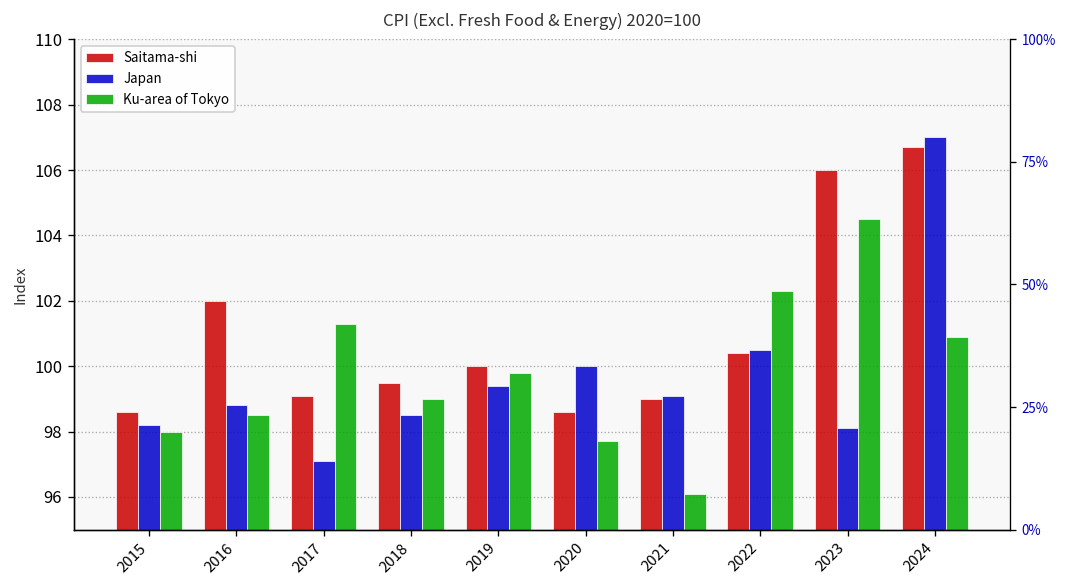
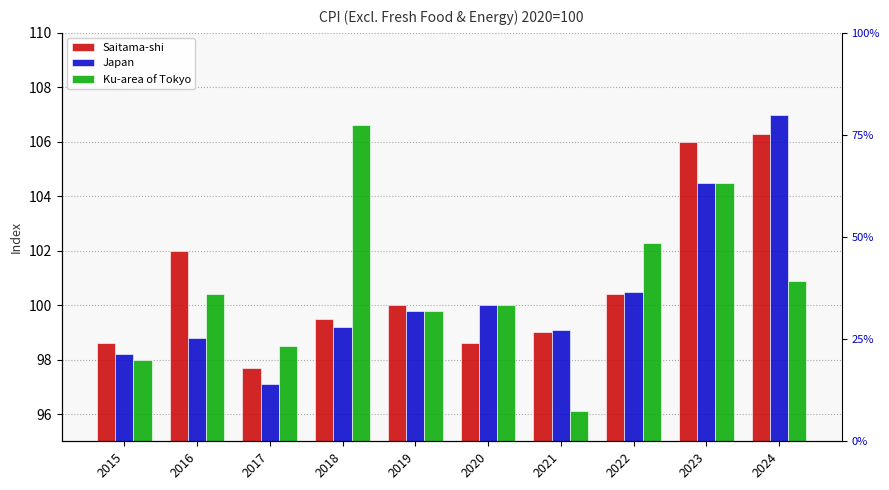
Ku-area of Tokyo, 2016: 98.5 -> 100.4
Saitama-shi, 2017: 99.1 -> 97.7
Ku-area of Tokyo, 2017: 101.3 -> 98.5
Japan, 2018: 98.5 -> 99.2
Ku-area of Tokyo, 2018: 99.0 -> 106.6
Japan, 2019: 99.4 -> 99.8
Ku-area of Tokyo, 2020: 97.7 -> 100.0
Japan, 2023: 98.1 -> 104.5
Saitama-shi, 2024: 106.7 -> 106.3
